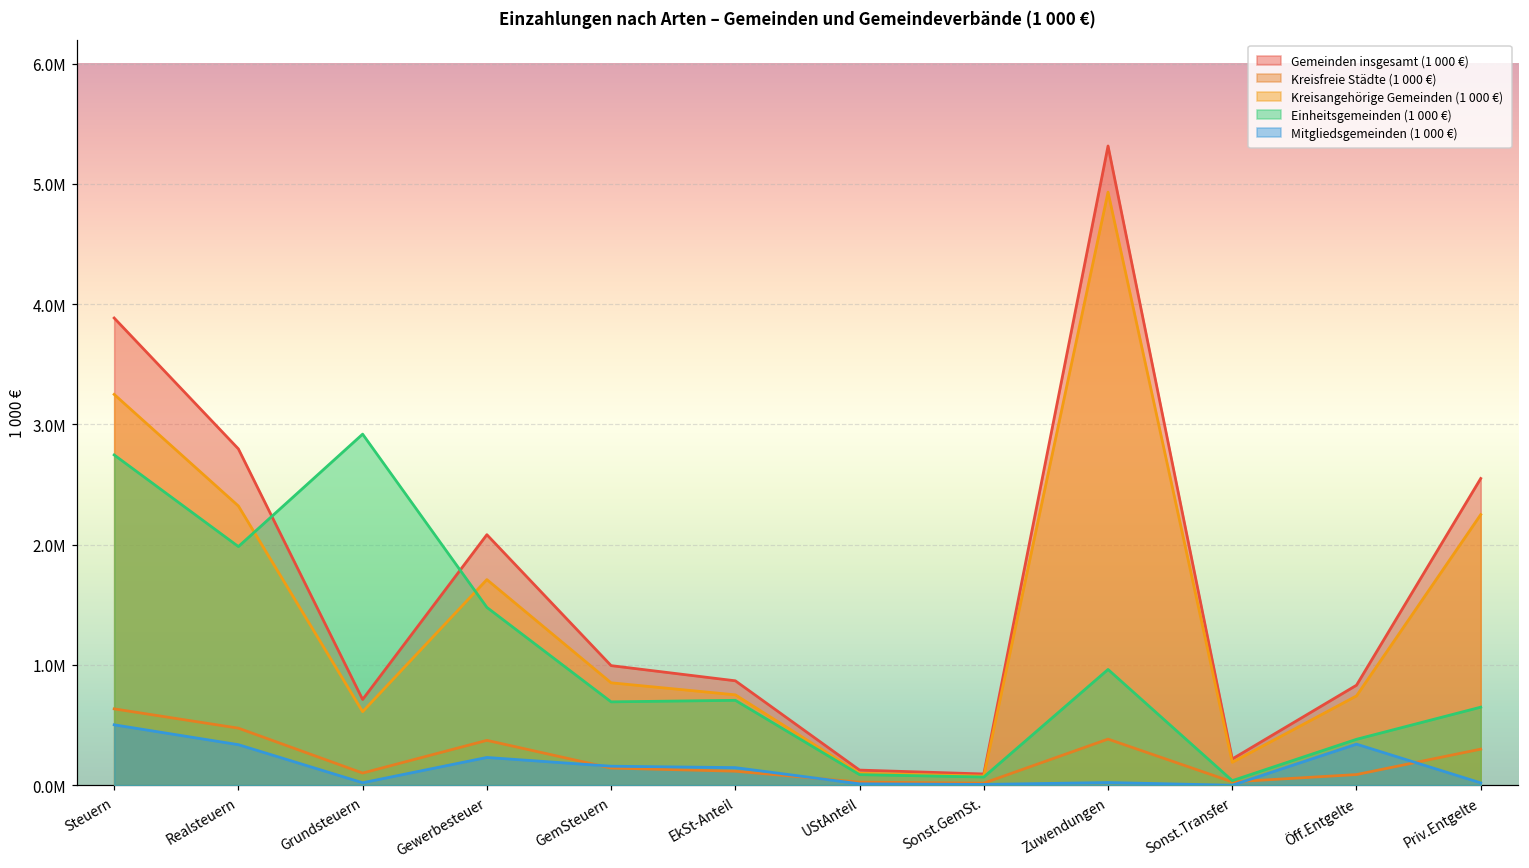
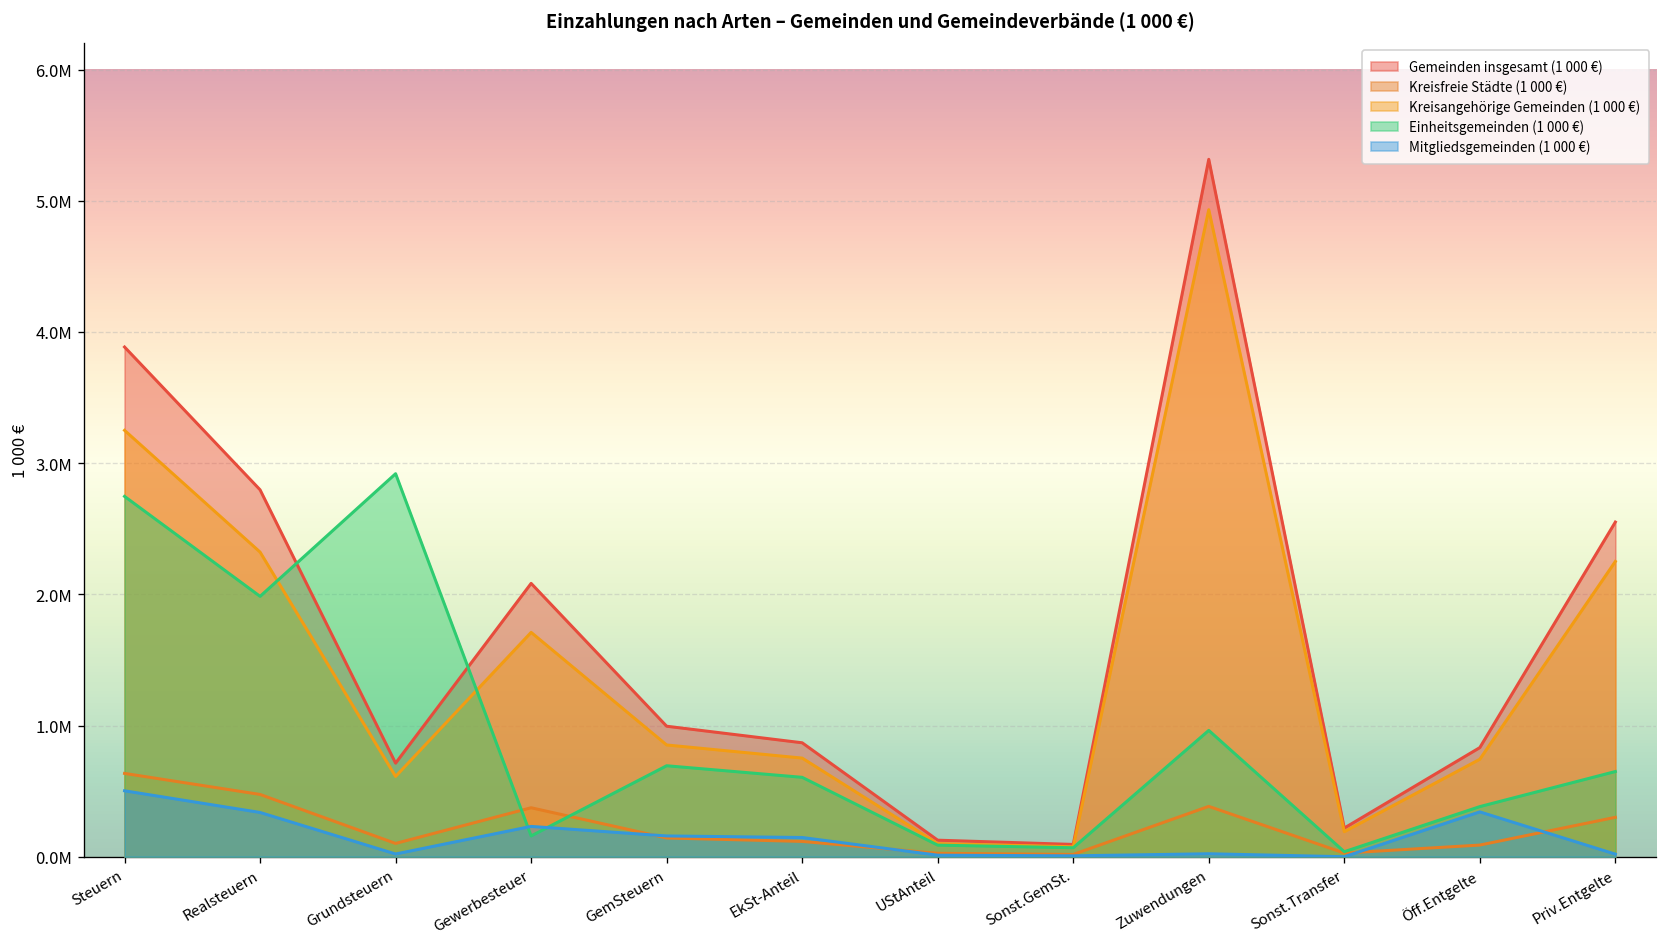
Einheitsgemeinden (1 000 €), Gewerbesteuer: 1480000 -> 160000
Einheitsgemeinden (1 000 €), EkSt-Anteil: 710000 -> 610000
